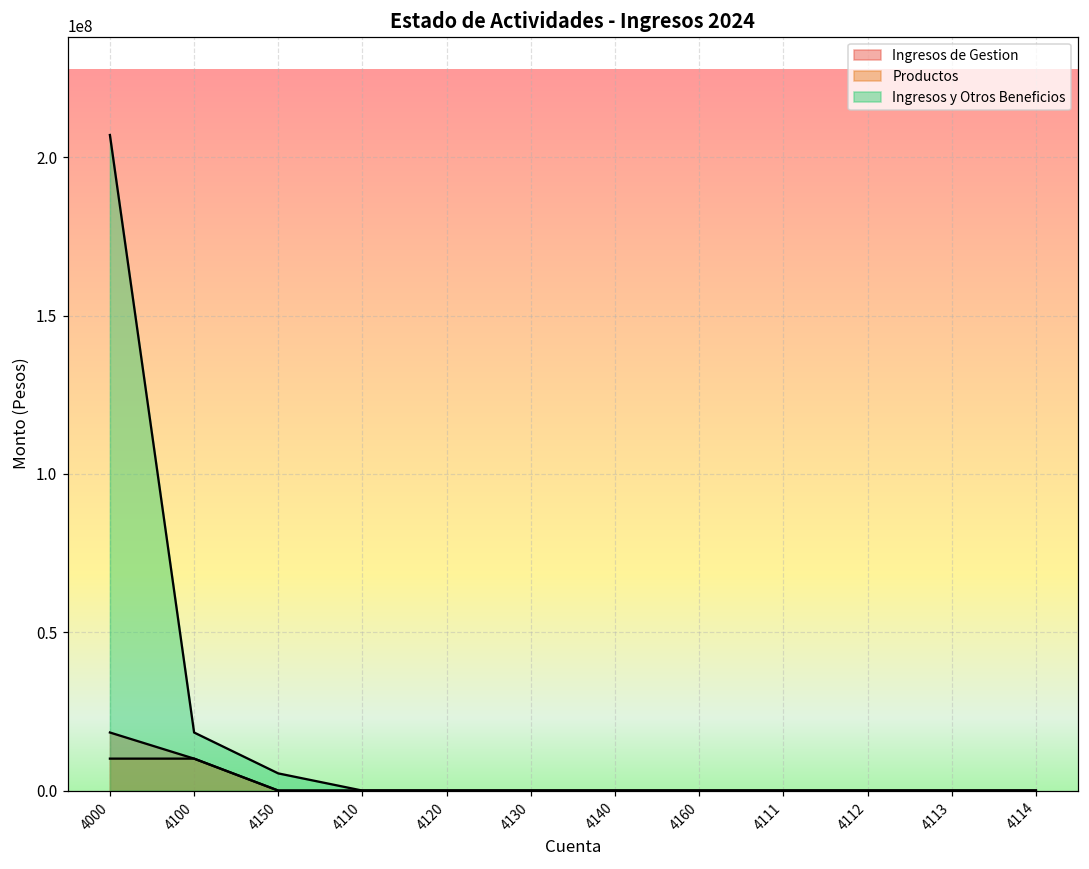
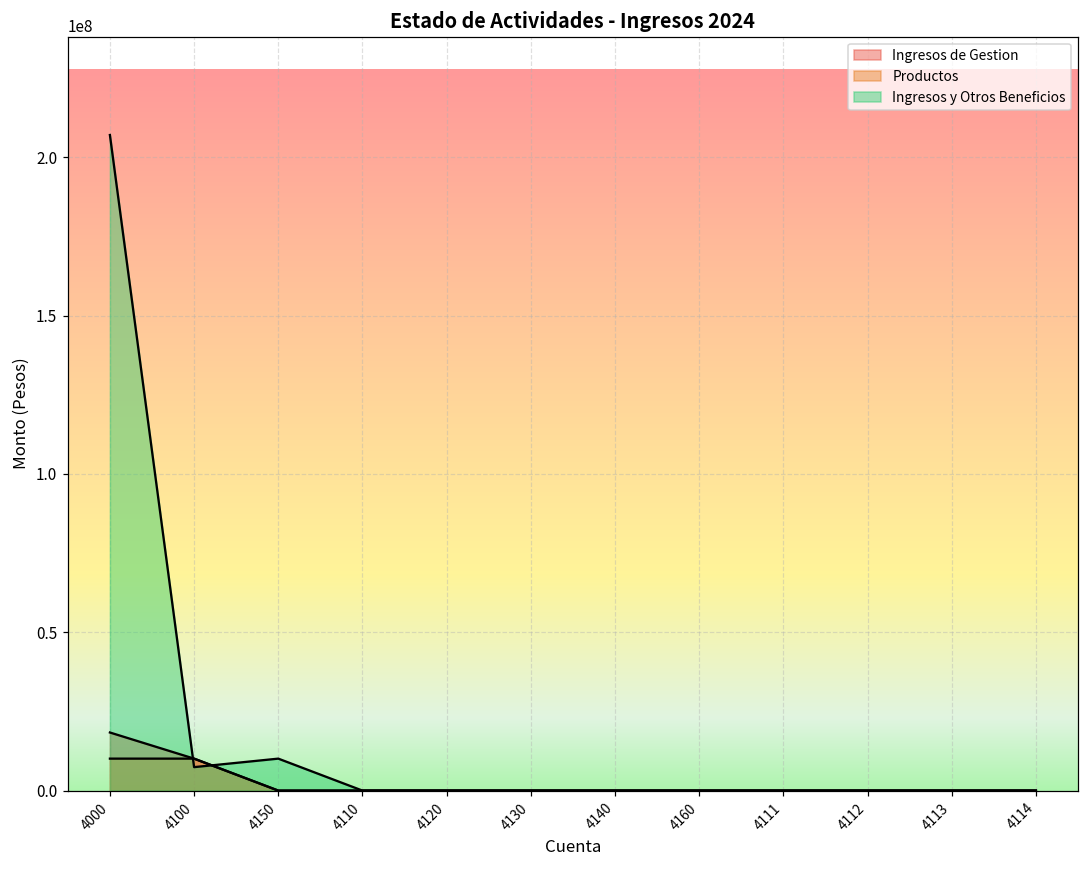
Ingresos y Otros Beneficios, 4100: 18000000 -> 7000000
Ingresos y Otros Beneficios, 4150: 5000000 -> 10000000
